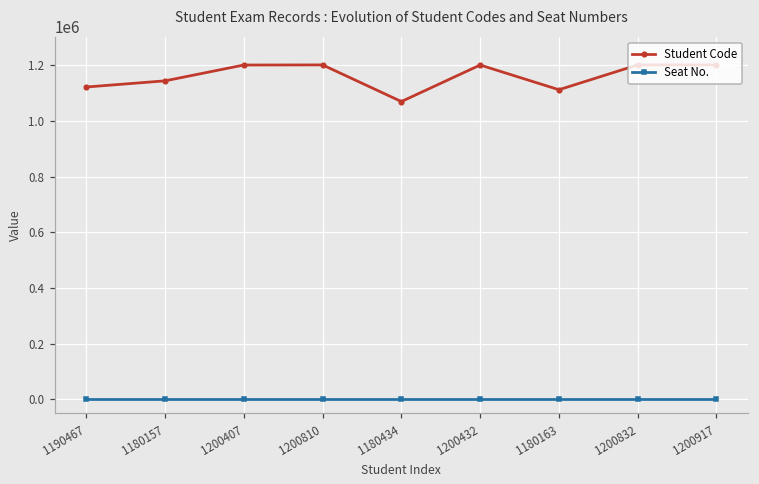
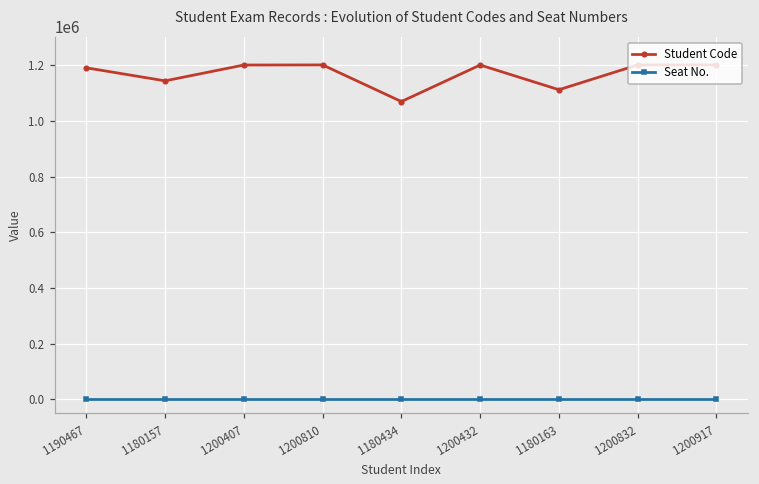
Student Code, 1190467: 1120000 -> 1190000
